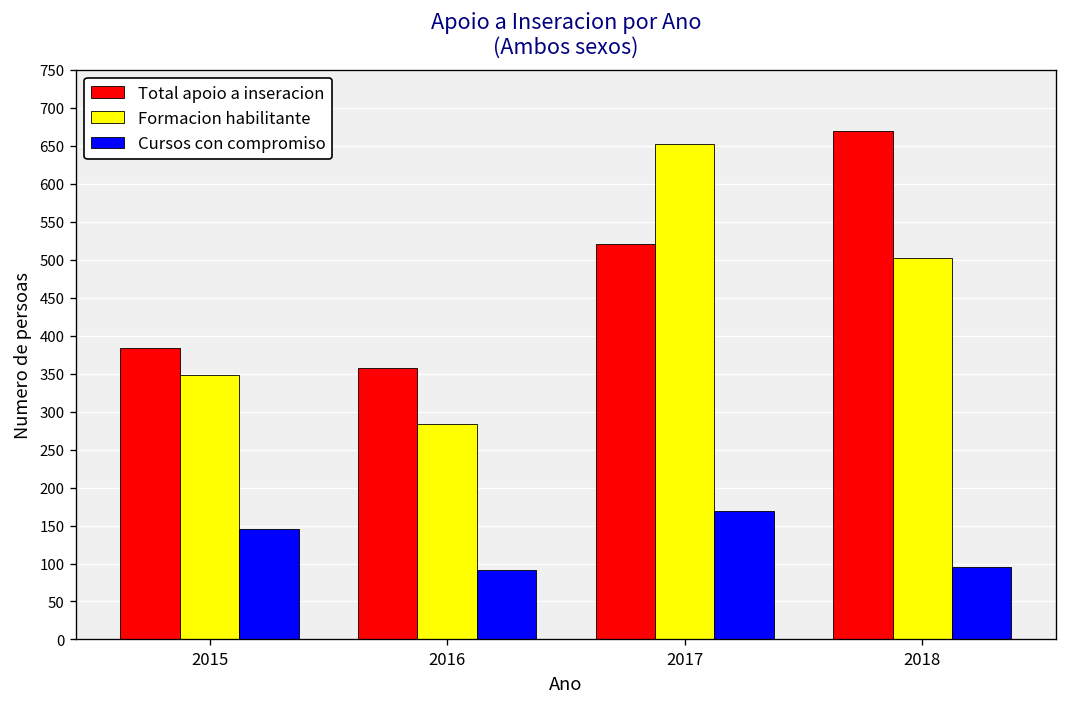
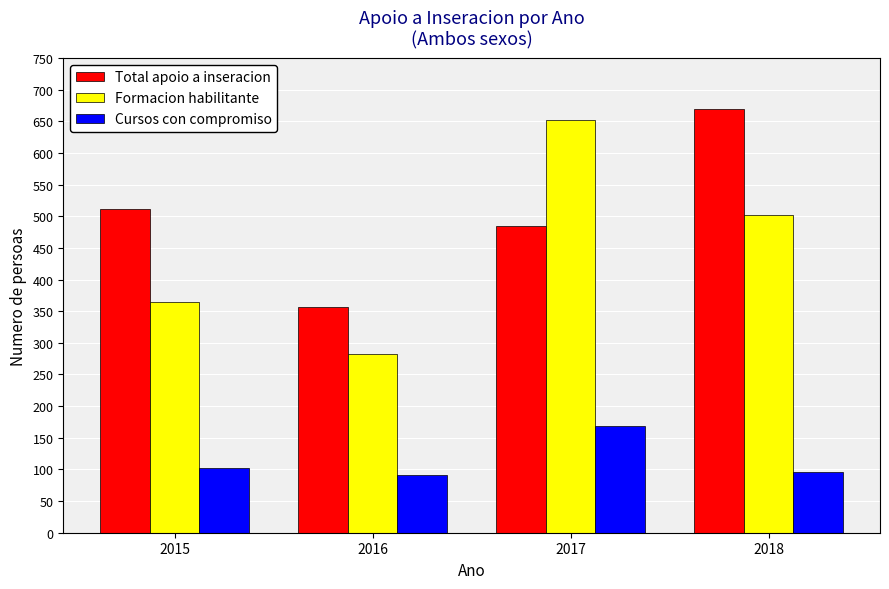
Total apoio a inseracion, 2015: 380 -> 510
Formacion habilitante, 2015: 350 -> 370
Cursos con compromiso, 2015: 150 -> 100
Total apoio a inseracion, 2017: 520 -> 480
